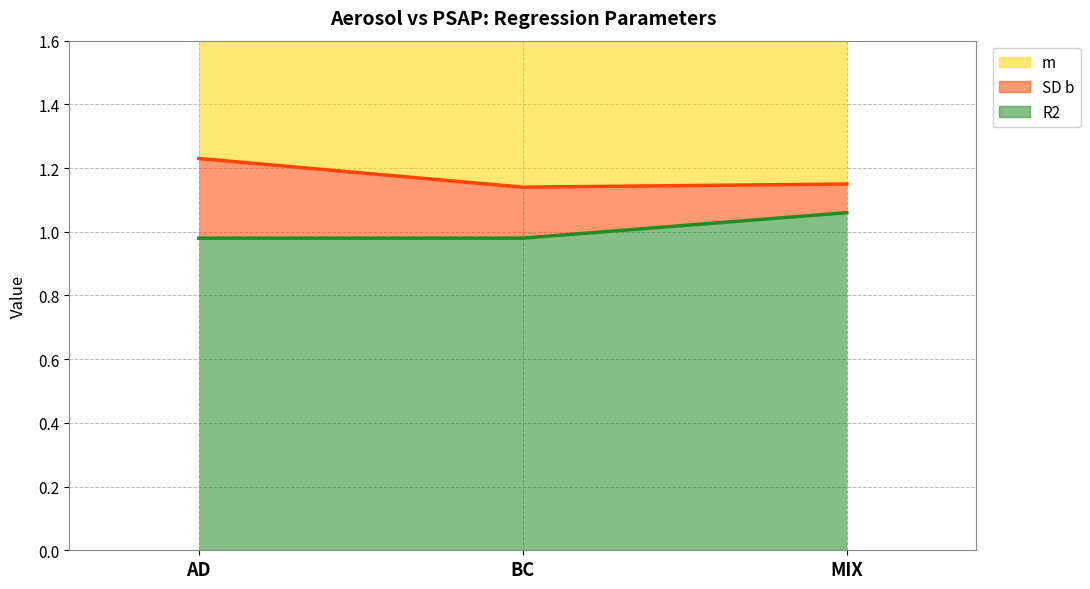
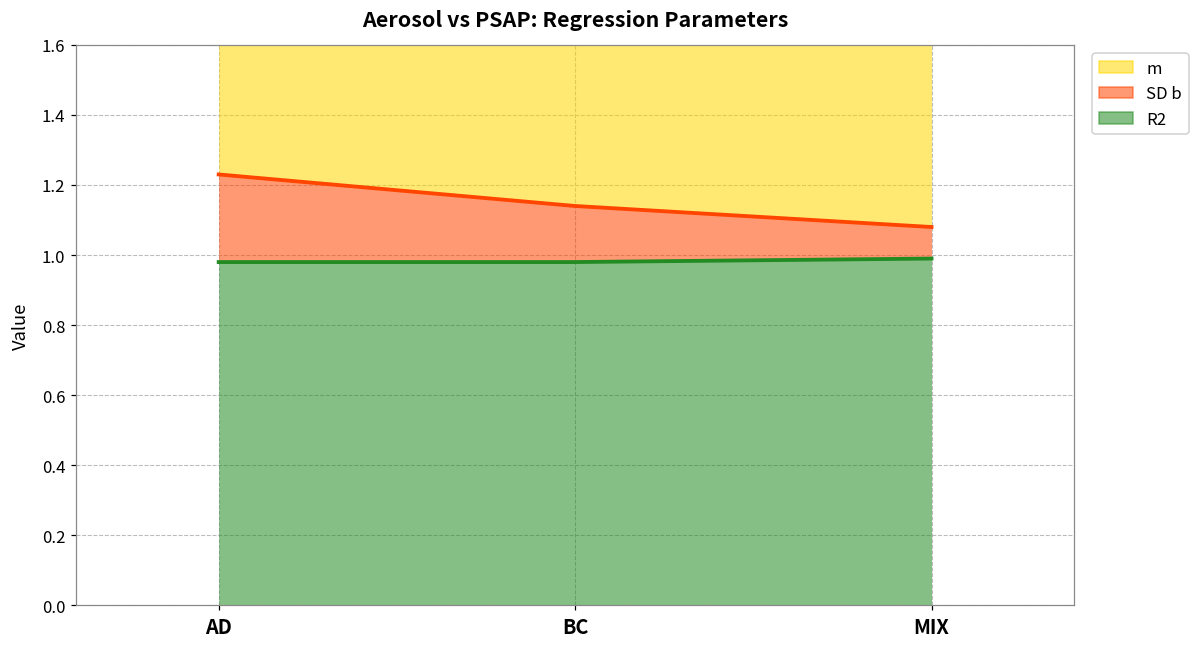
R2, MIX: 1.06 -> 0.99
